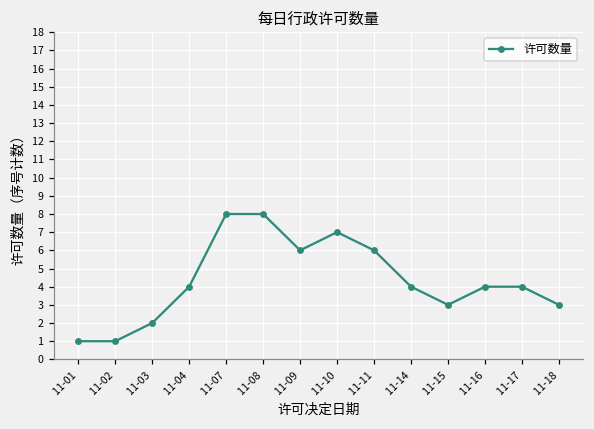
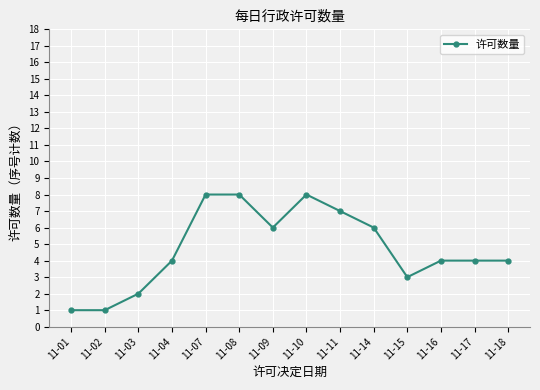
11-10: 7 -> 8
11-11: 6 -> 7
11-14: 4 -> 6
11-18: 3 -> 4
